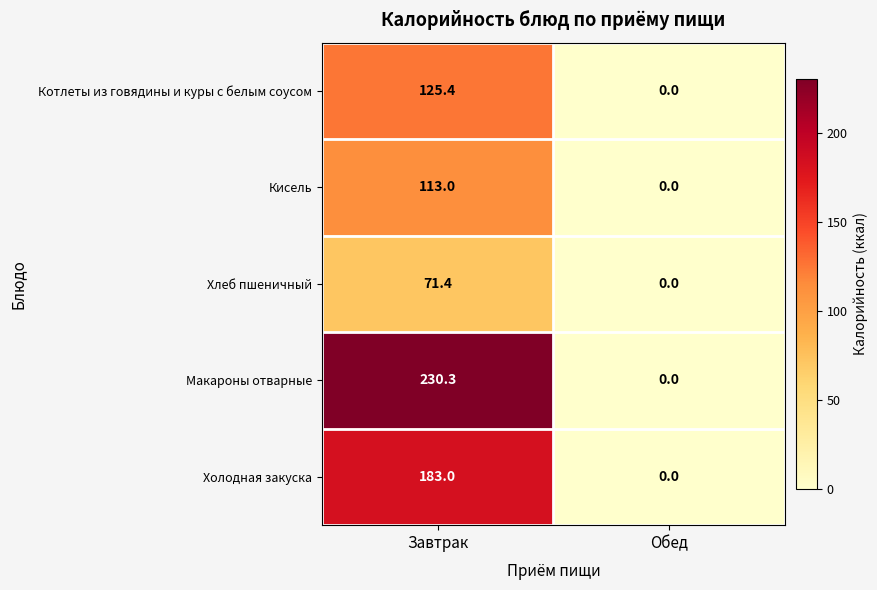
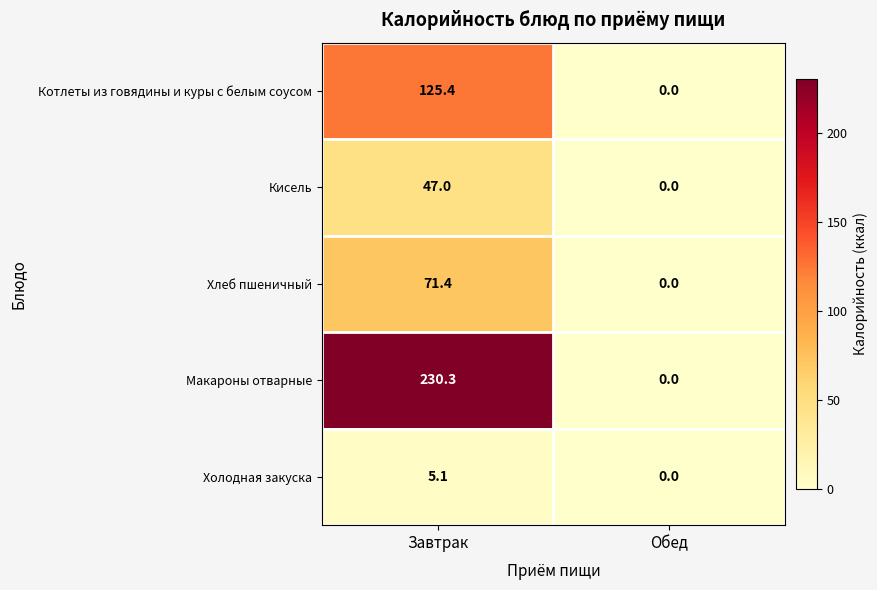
Кисель, Завтрак: 113.0 -> 47.0
Холодная закуска, Завтрак: 183.0 -> 5.1
